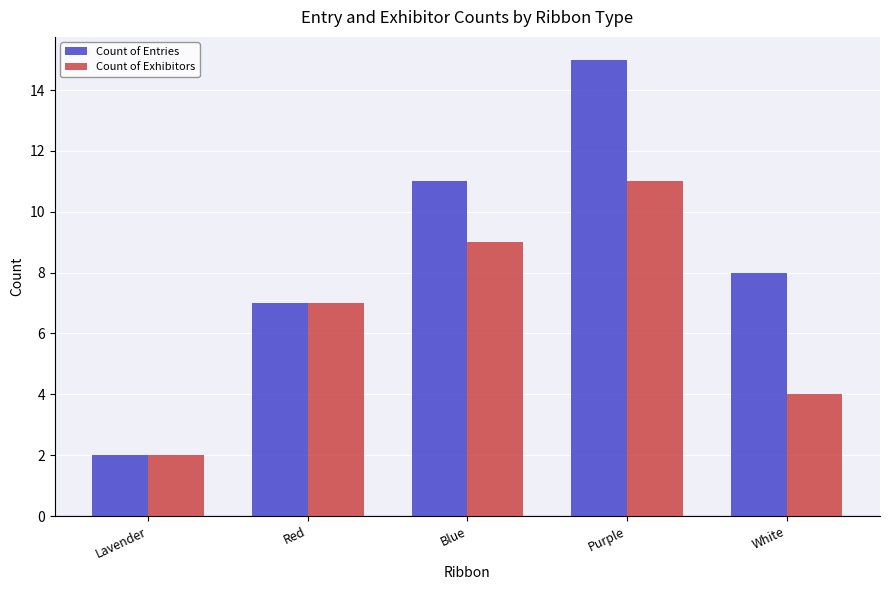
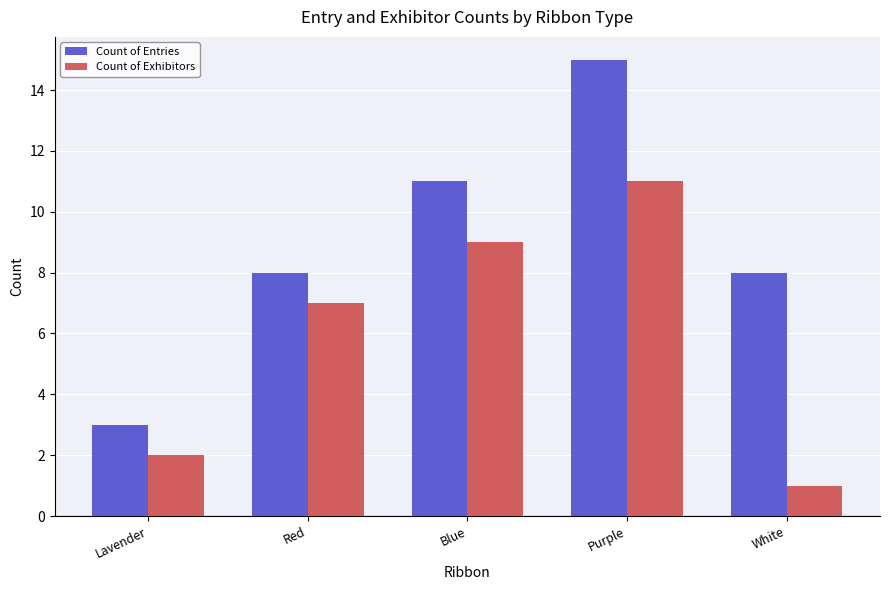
Count of Entries, Lavender: 2 -> 3
Count of Entries, Red: 7 -> 8
Count of Exhibitors, White: 4 -> 1
